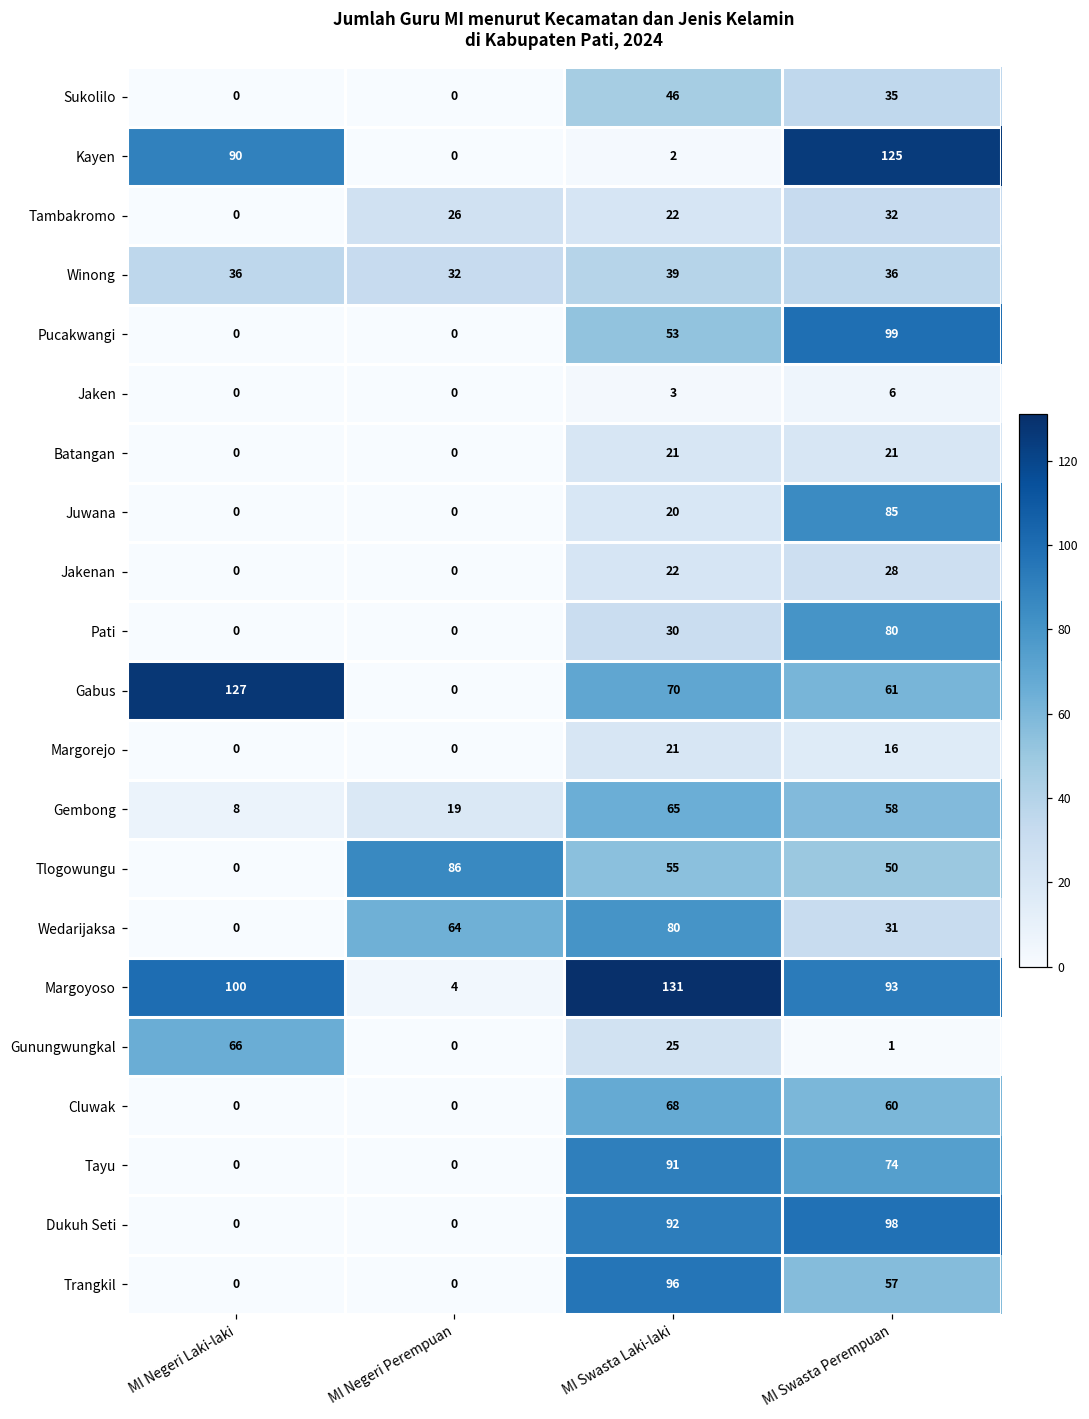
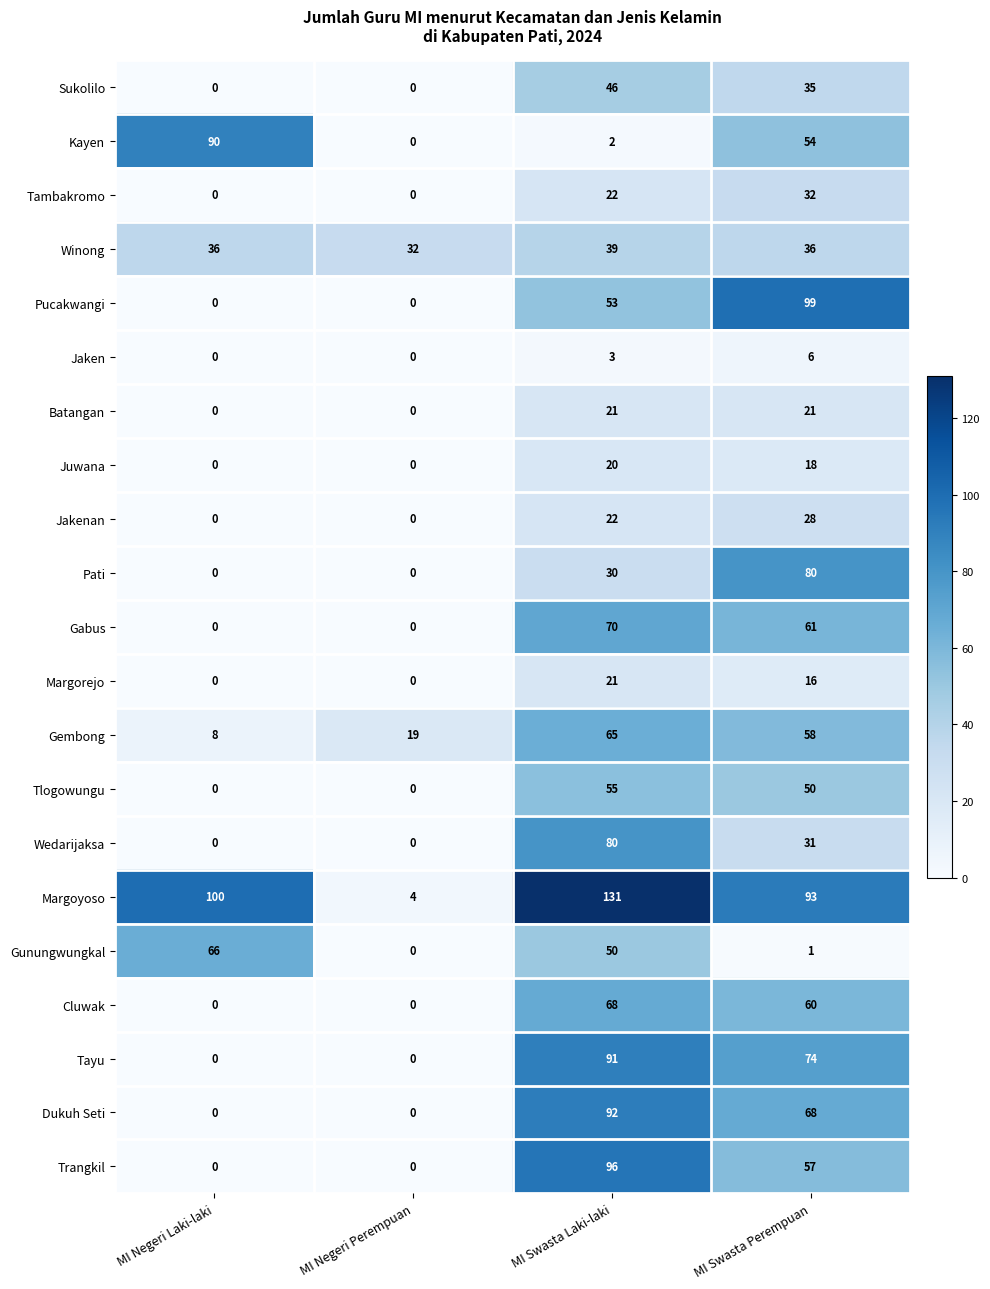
Kayen, MI Swasta Perempuan: 125 -> 54
Tambakromo, MI Negeri Perempuan: 26 -> 0
Juwana, MI Swasta Perempuan: 85 -> 18
Gabus, MI Negeri Laki-laki: 127 -> 0
Tlogowungu, MI Negeri Perempuan: 86 -> 0
Wedarijaksa, MI Negeri Perempuan: 64 -> 0
Gunungwungkal, MI Swasta Laki-laki: 25 -> 50
Dukuh Seti, MI Swasta Perempuan: 98 -> 68
